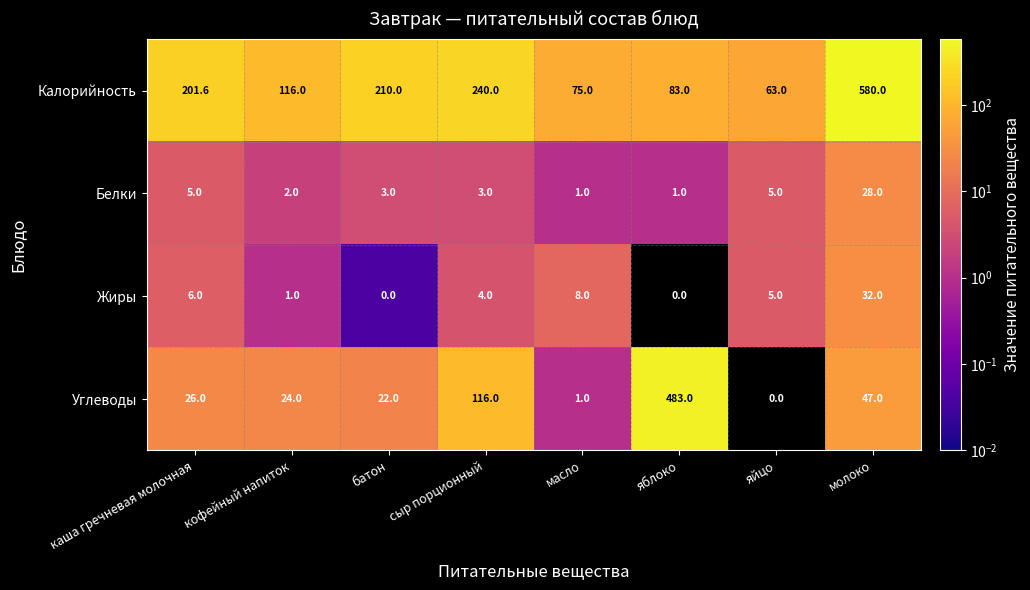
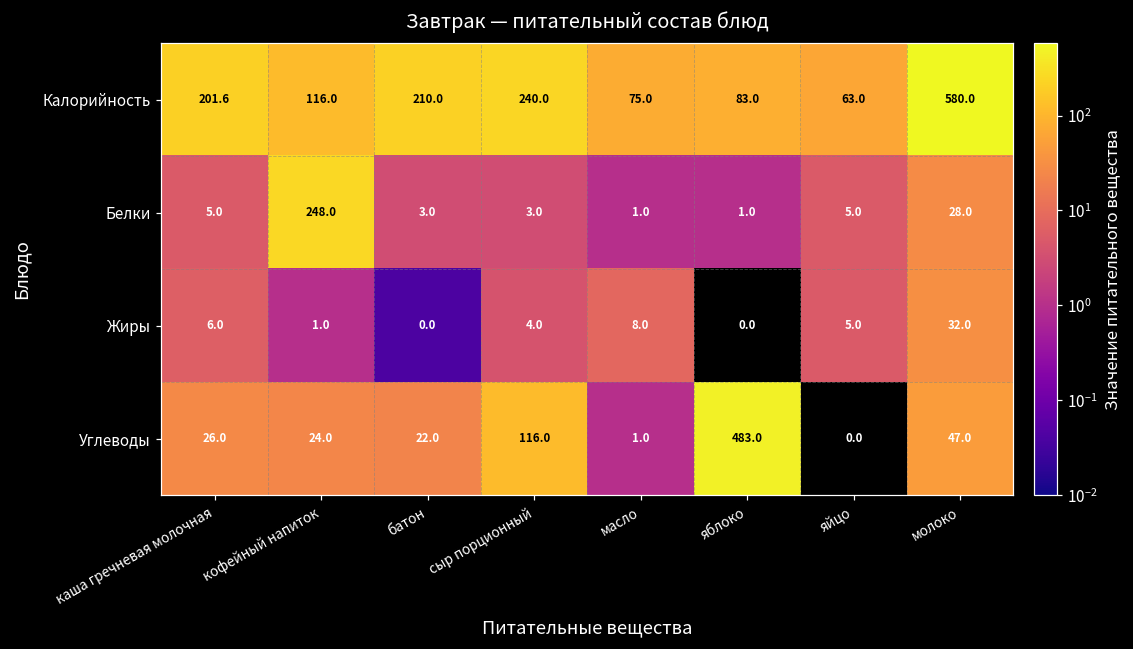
Белки, кофейный напиток: 2.0 -> 248.0
